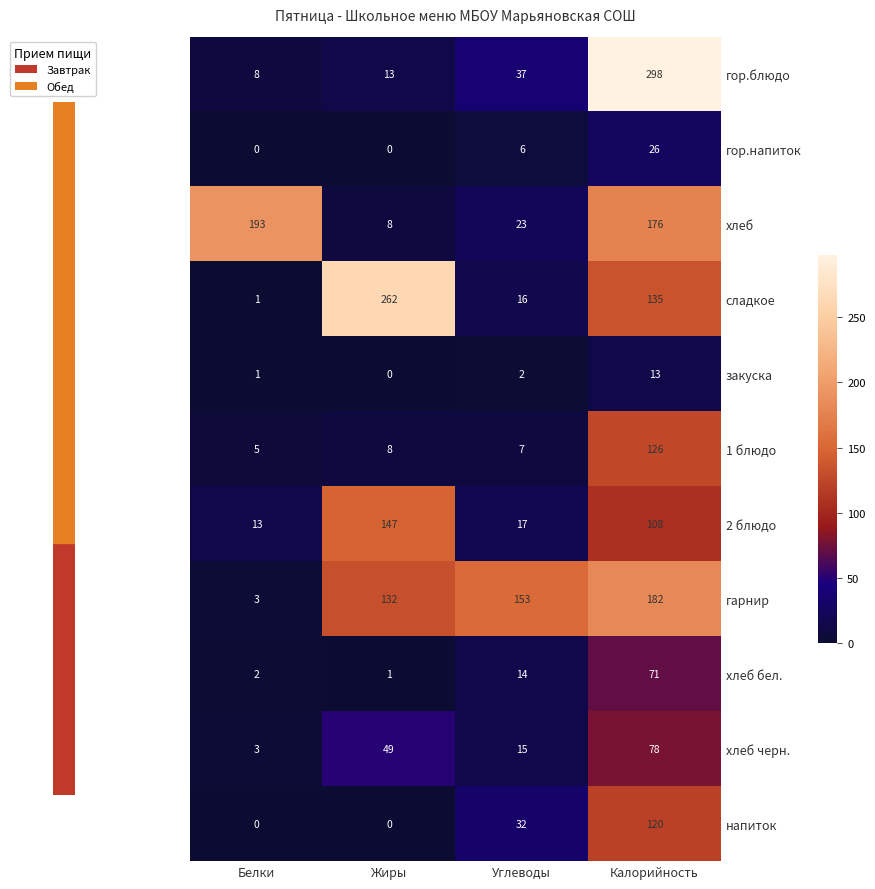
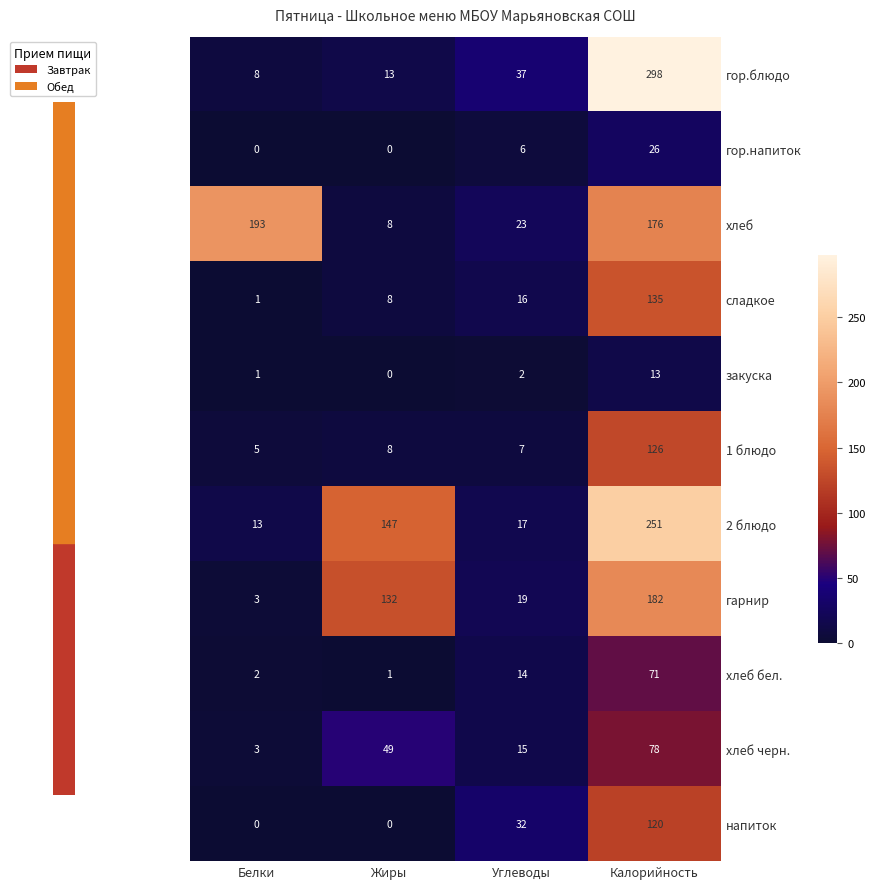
сладкое, Жиры: 262 -> 8
2 блюдо, Калорийность: 108 -> 251
гарнир, Углеводы: 153 -> 19
